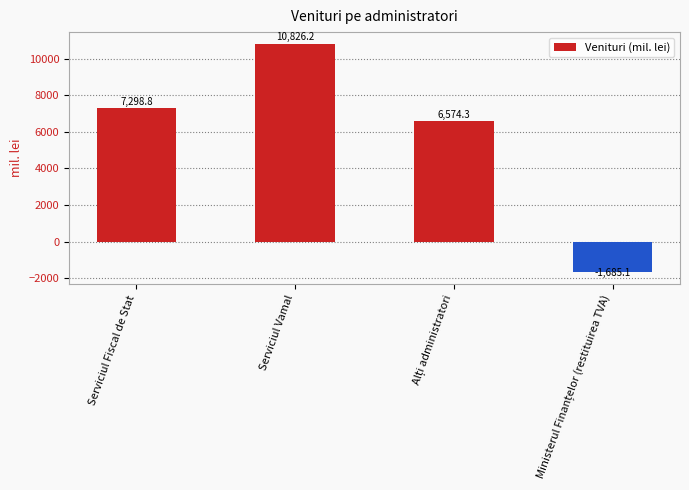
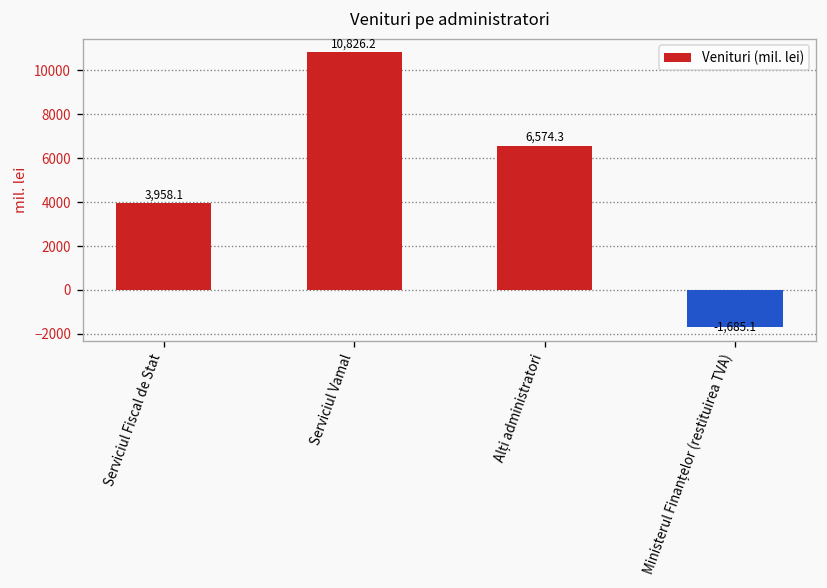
Serviciul Fiscal de Stat: 7,298.8 -> 3,958.1
